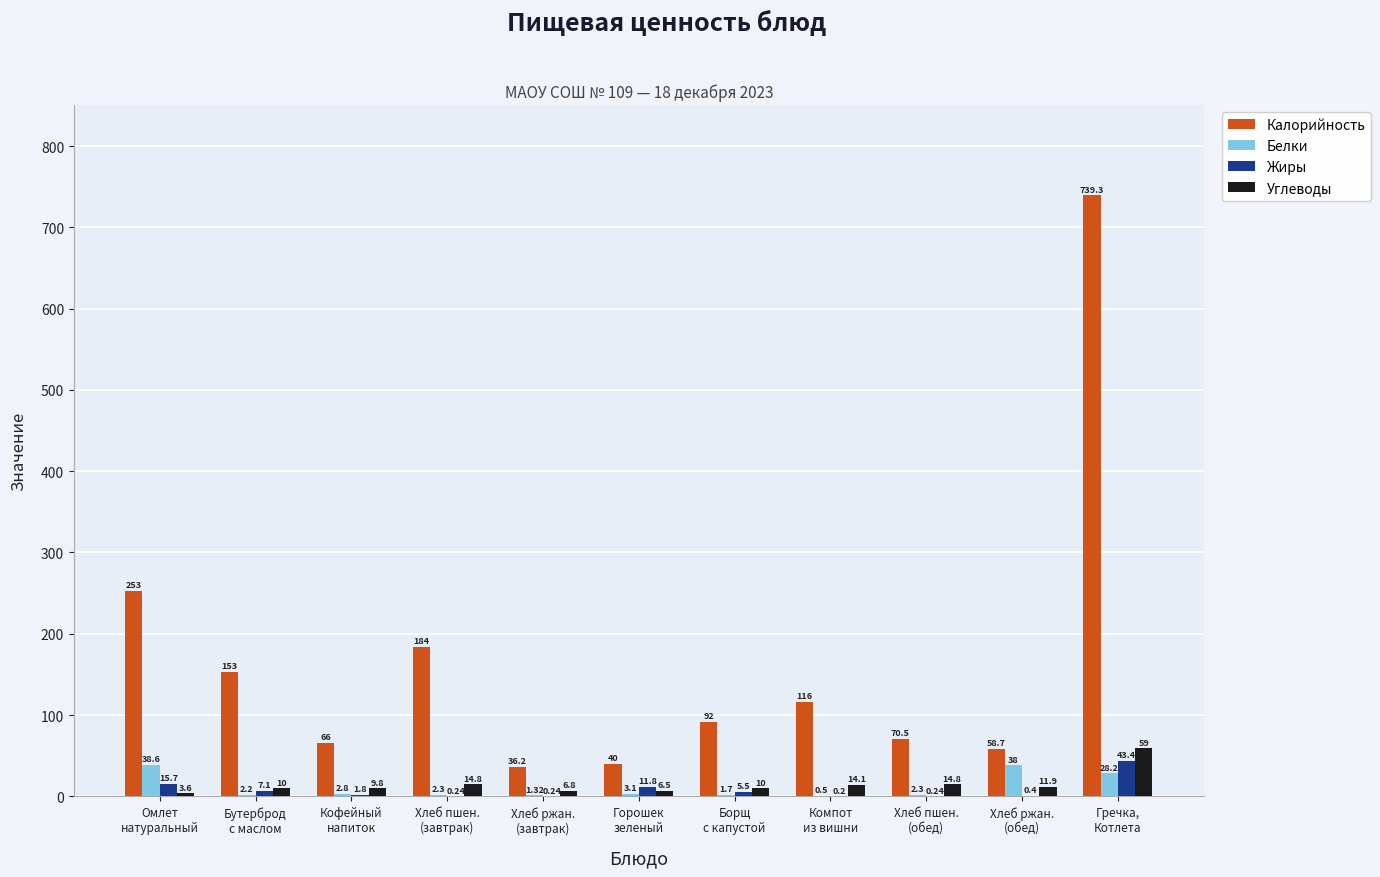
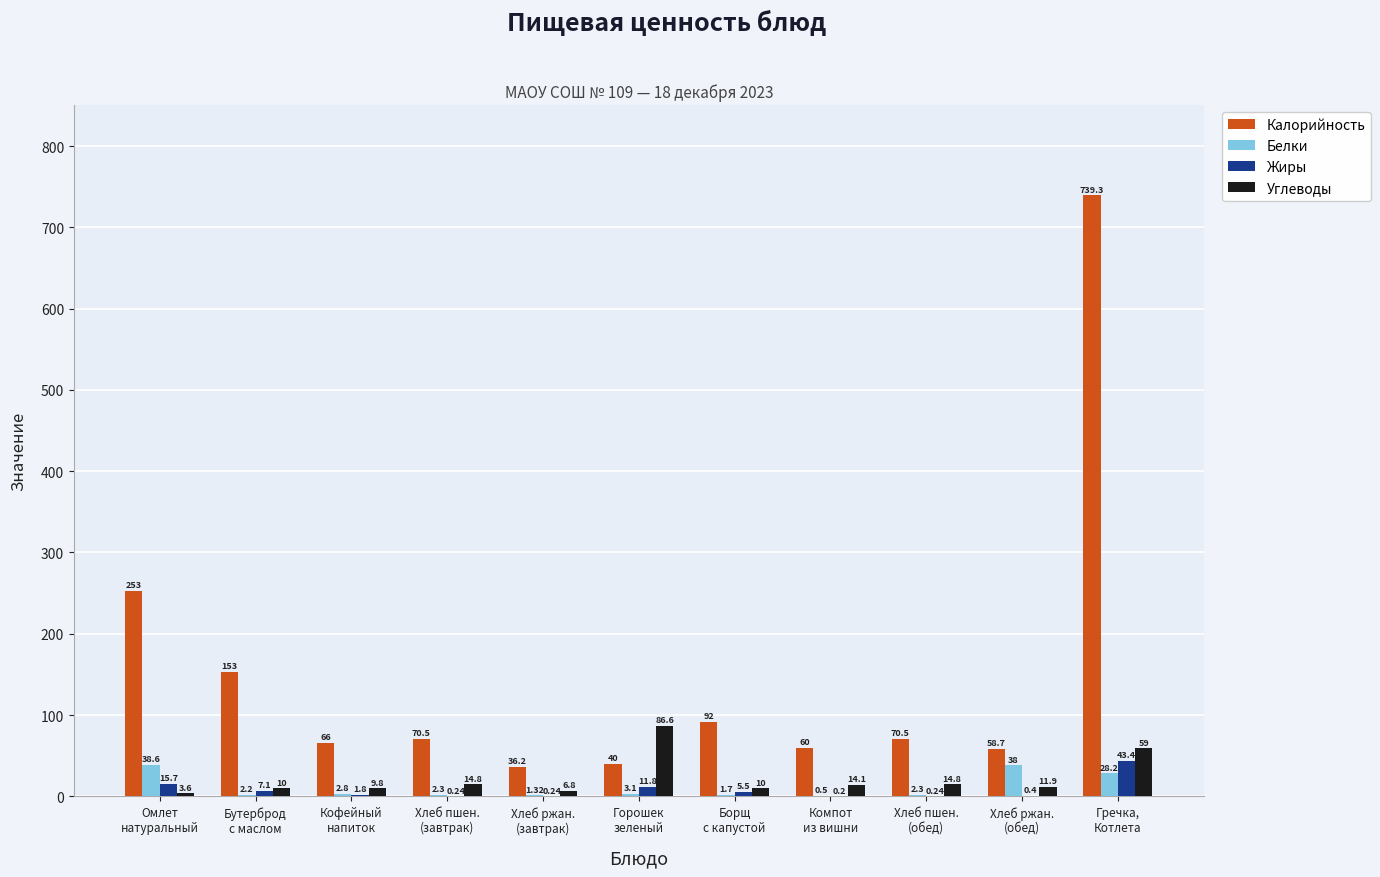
Калорийность, Хлеб пшен. (завтрак): 184 -> 70.5
Углеводы, Горошек зеленый: 6.5 -> 86.6
Калорийность, Компот из вишни: 116 -> 60
